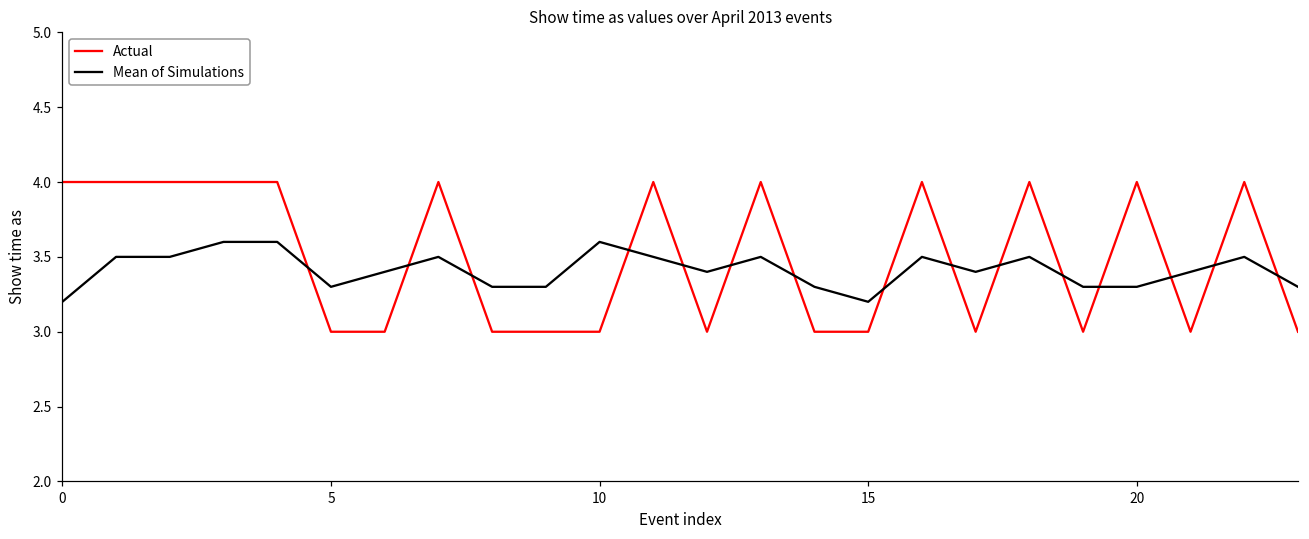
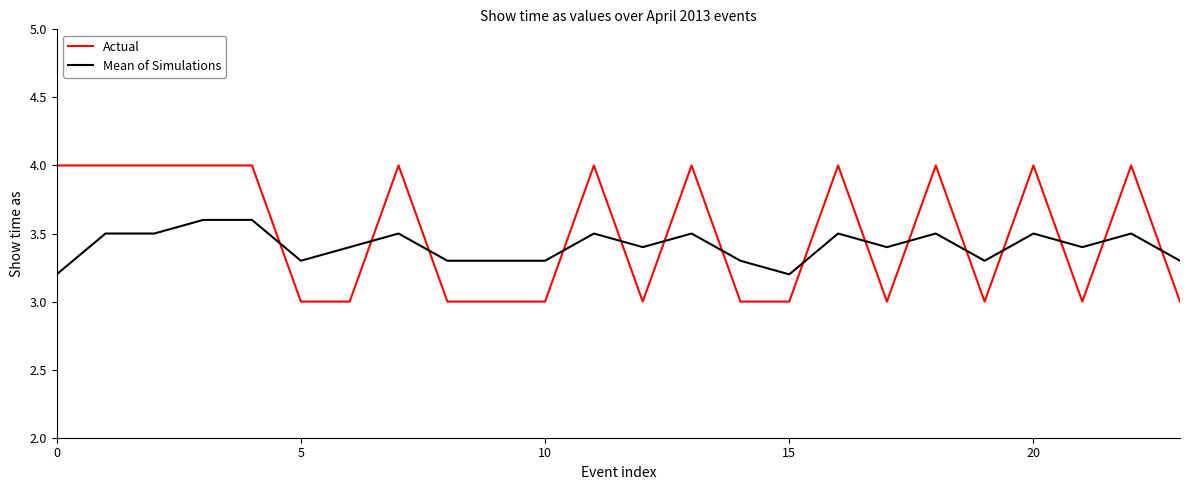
Mean of Simulations, 10: 3.6 -> 3.3
Mean of Simulations, 20: 3.3 -> 3.5
